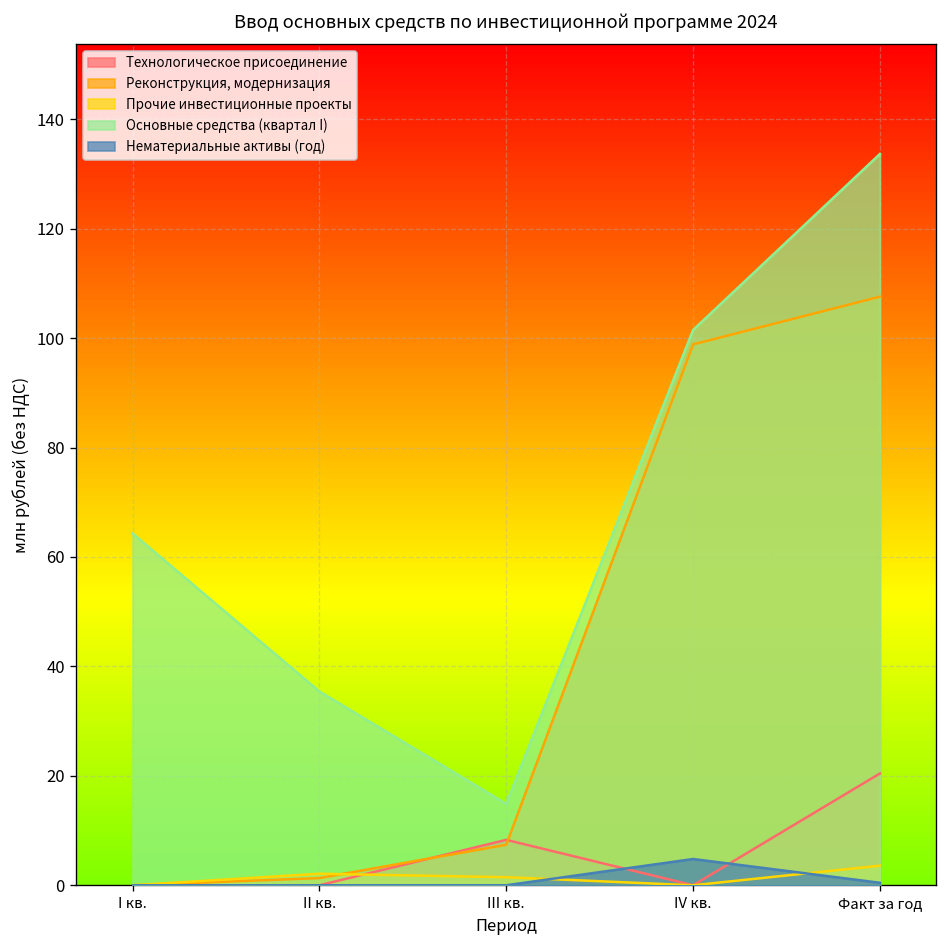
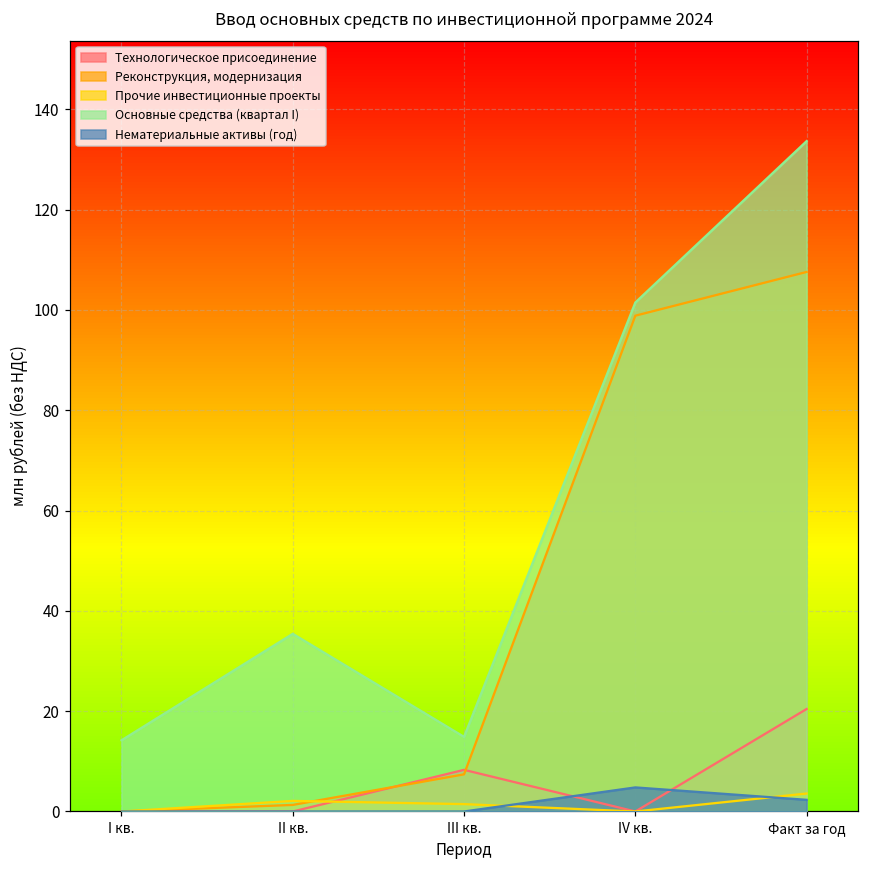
Основные средства (квартал I), I кв.: 64 -> 14
Нематериальные активы (год), Факт за год: 0 -> 2
